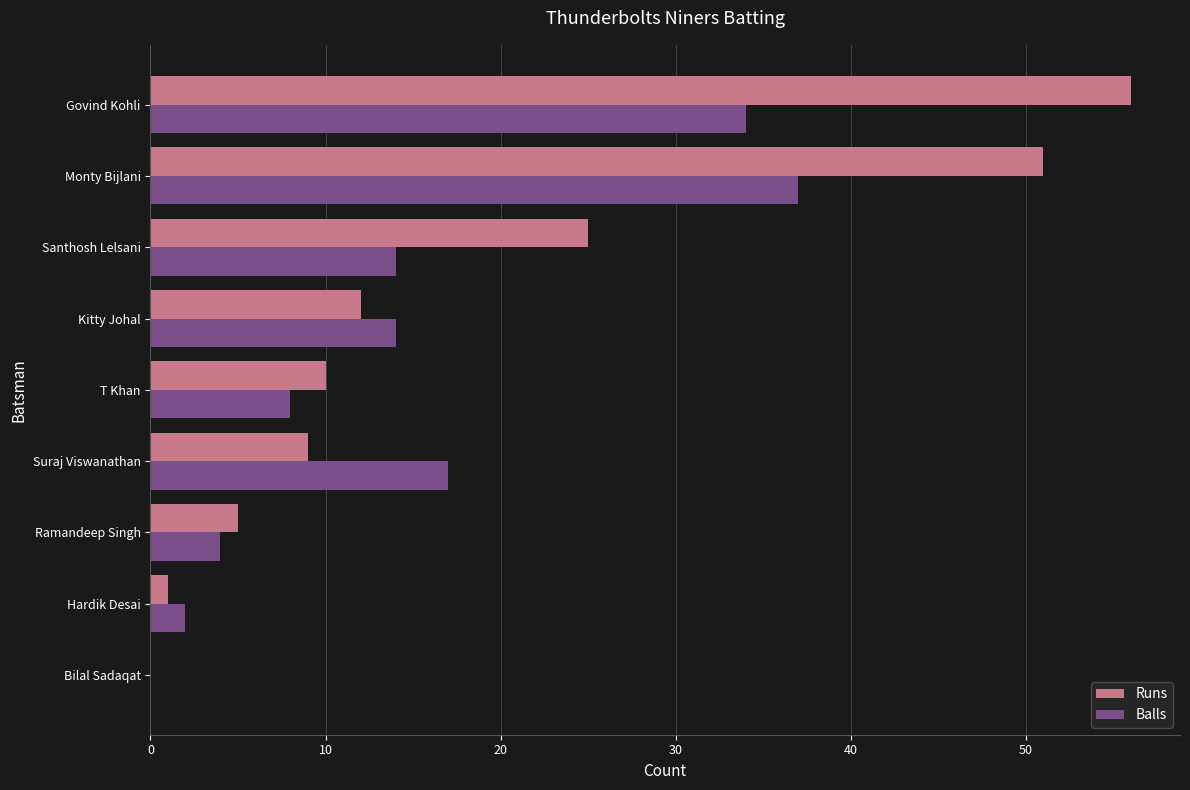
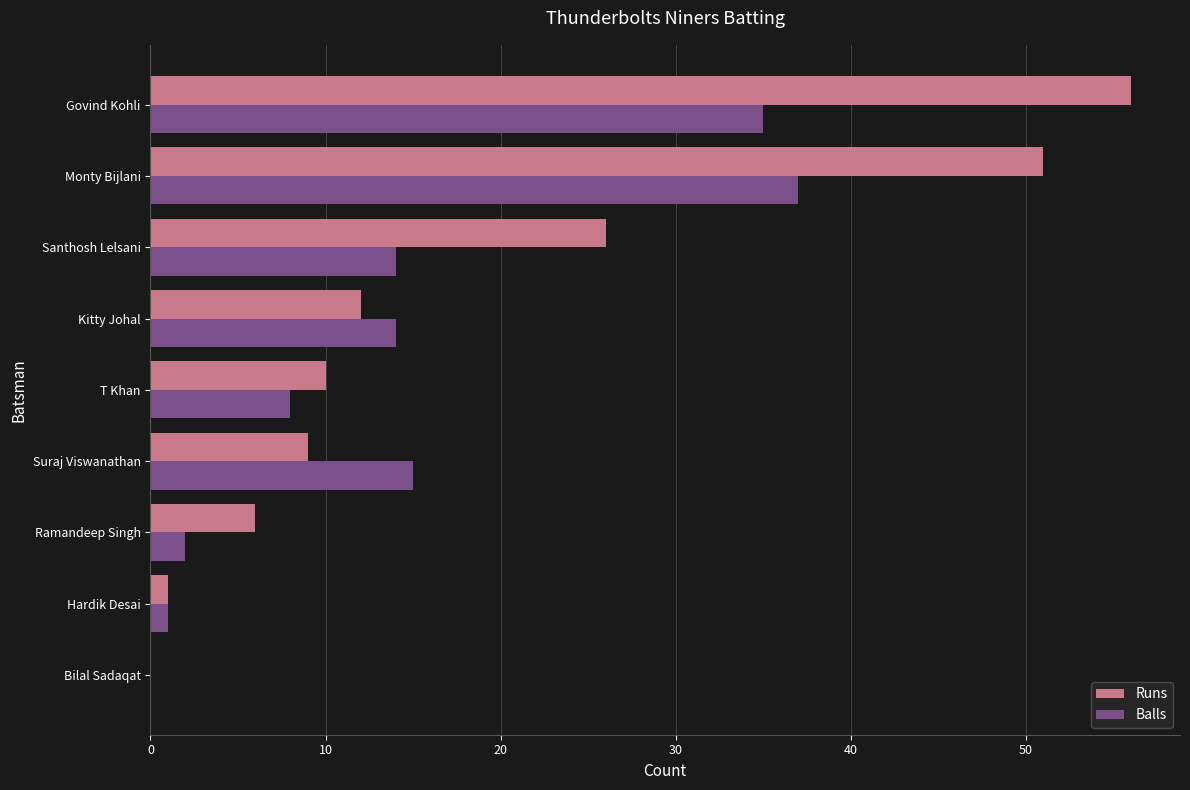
Balls, Govind Kohli: 34 -> 35
Runs, Santhosh Lelsani: 25 -> 26
Balls, Suraj Viswanathan: 17 -> 15
Runs, Ramandeep Singh: 5 -> 6
Balls, Ramandeep Singh: 4 -> 2
Balls, Hardik Desai: 2 -> 1
